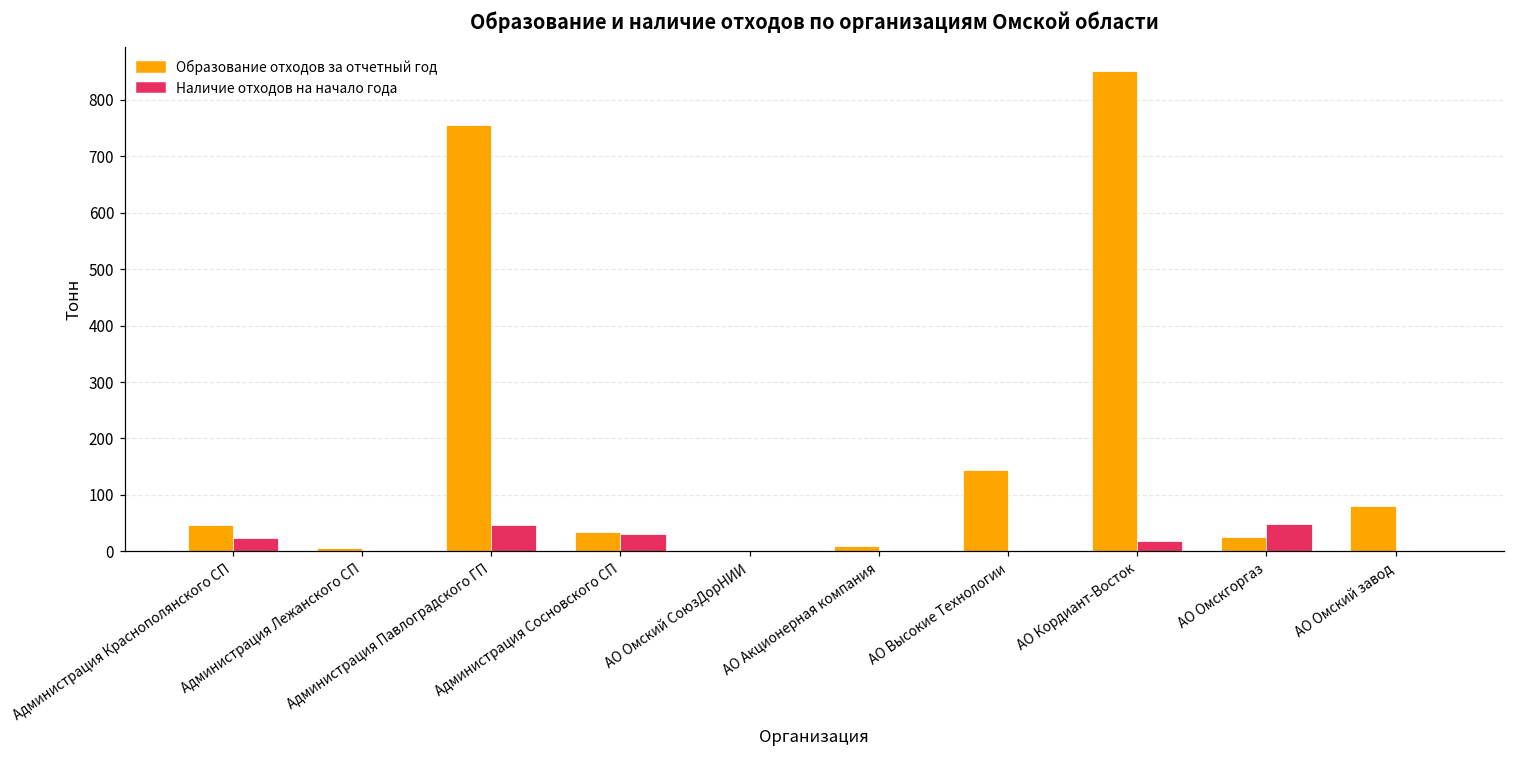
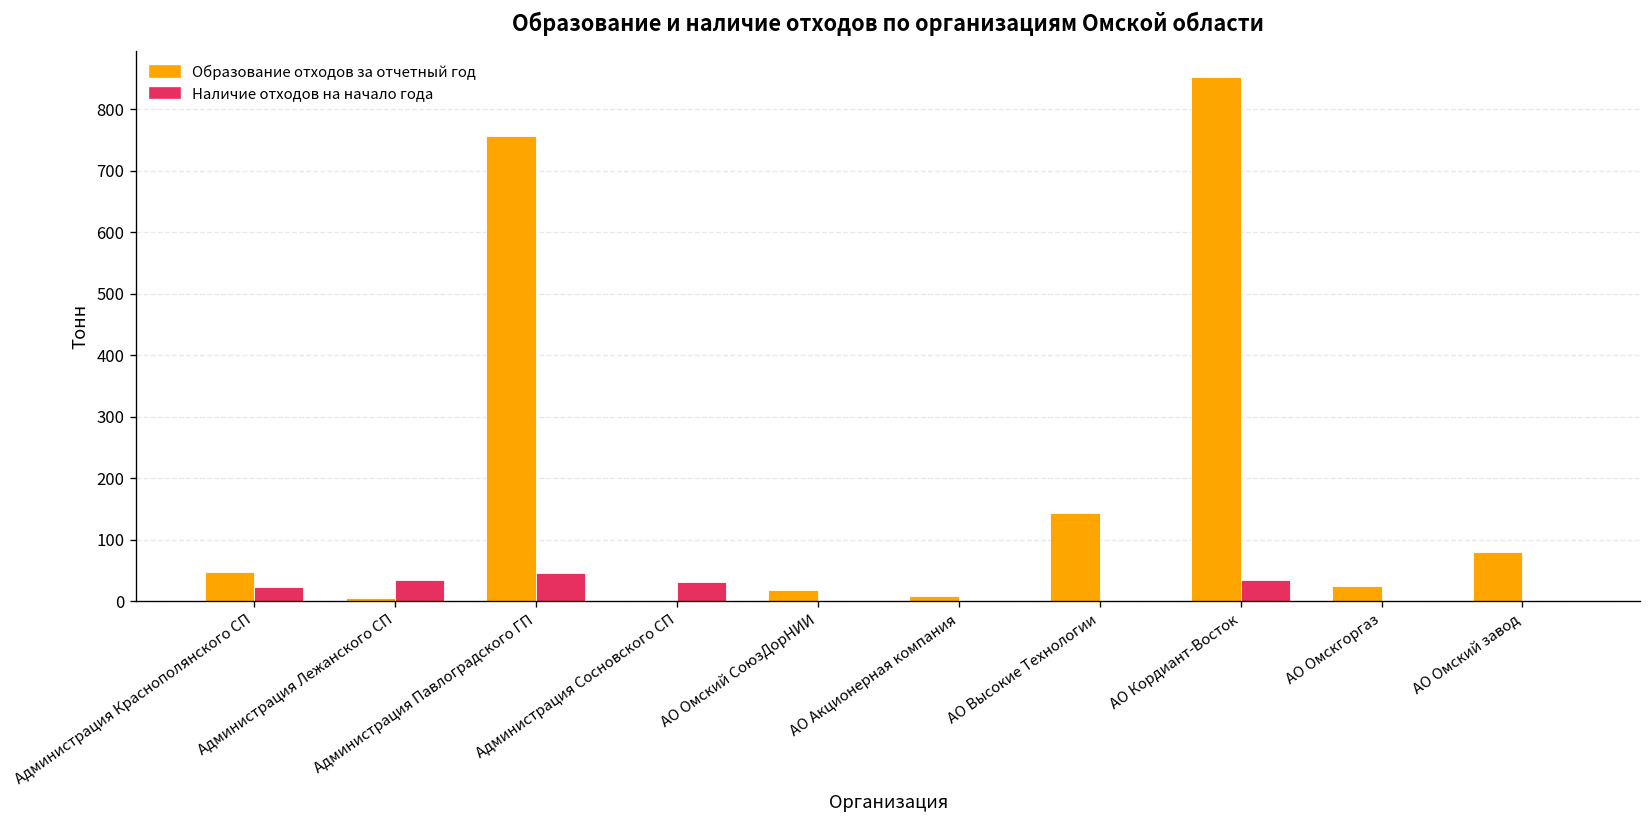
Наличие отходов на начало года, Администрация Лежанского СП: 0 -> 40
Образование отходов за отчетный год, Администрация Сосновского СП: 30 -> 0
Образование отходов за отчетный год, АО Омский СоюзДорНИИ: 0 -> 20
Наличие отходов на начало года, АО Кордиант-Восток: 20 -> 30
Наличие отходов на начало года, АО Омскгоргаз: 50 -> 0
